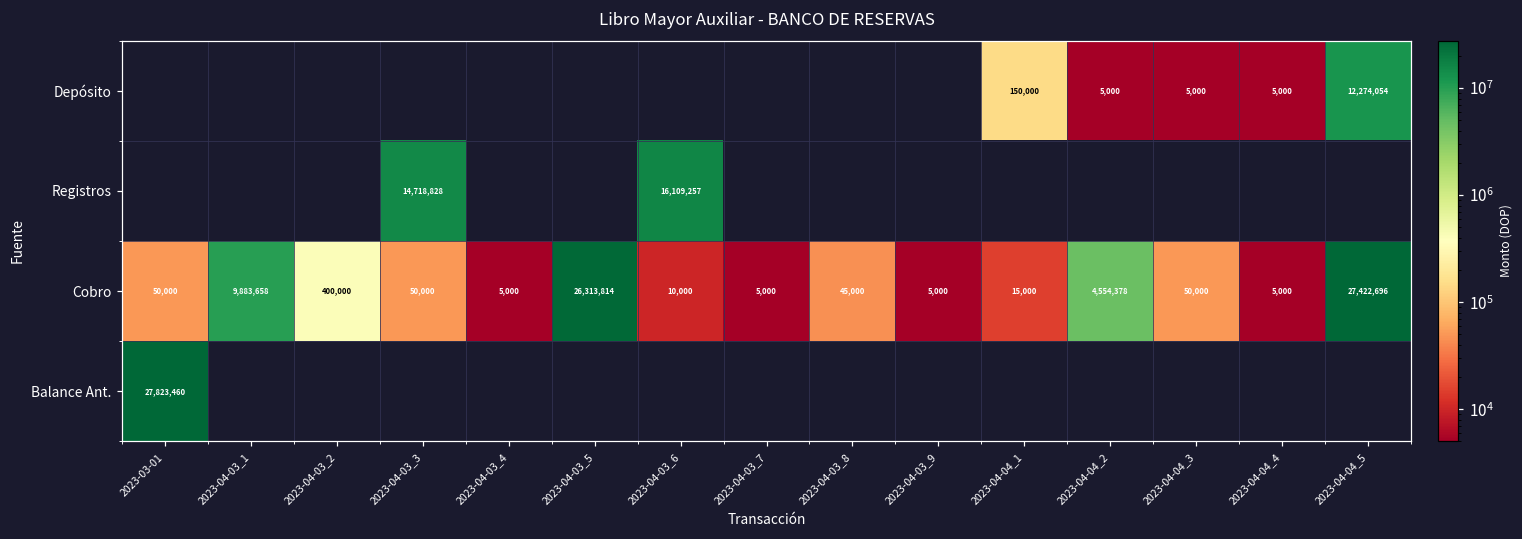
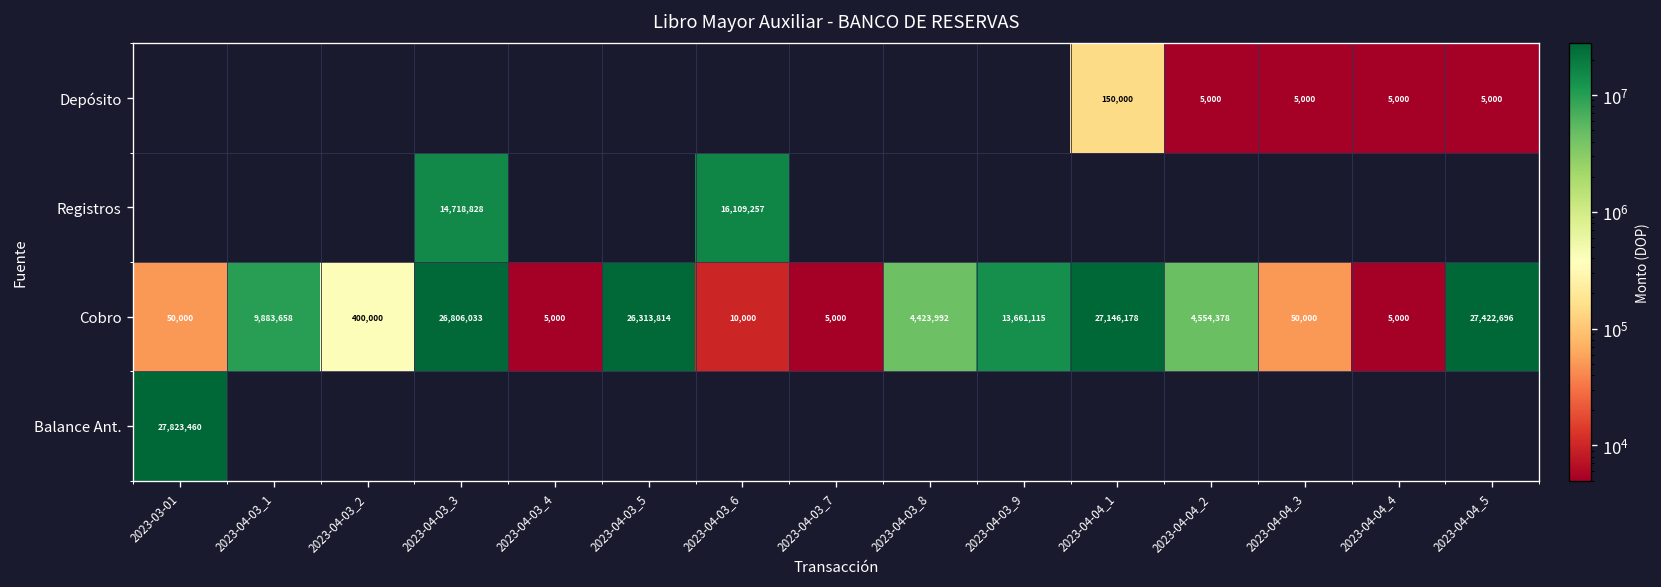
Depósito, 2023-04-04_5: 12,274,054 -> 5,000
Cobro, 2023-04-03_3: 50,000 -> 26,806,033
Cobro, 2023-04-03_8: 45,000 -> 4,423,992
Cobro, 2023-04-03_9: 5,000 -> 13,661,115
Cobro, 2023-04-04_1: 15,000 -> 27,146,178
